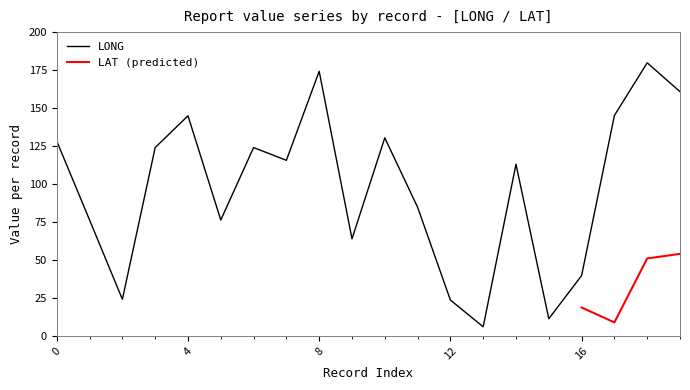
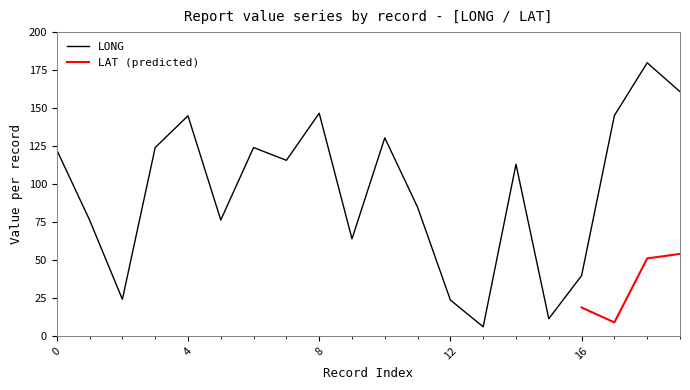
LONG, 0: 128 -> 122
LONG, 8: 174 -> 147
